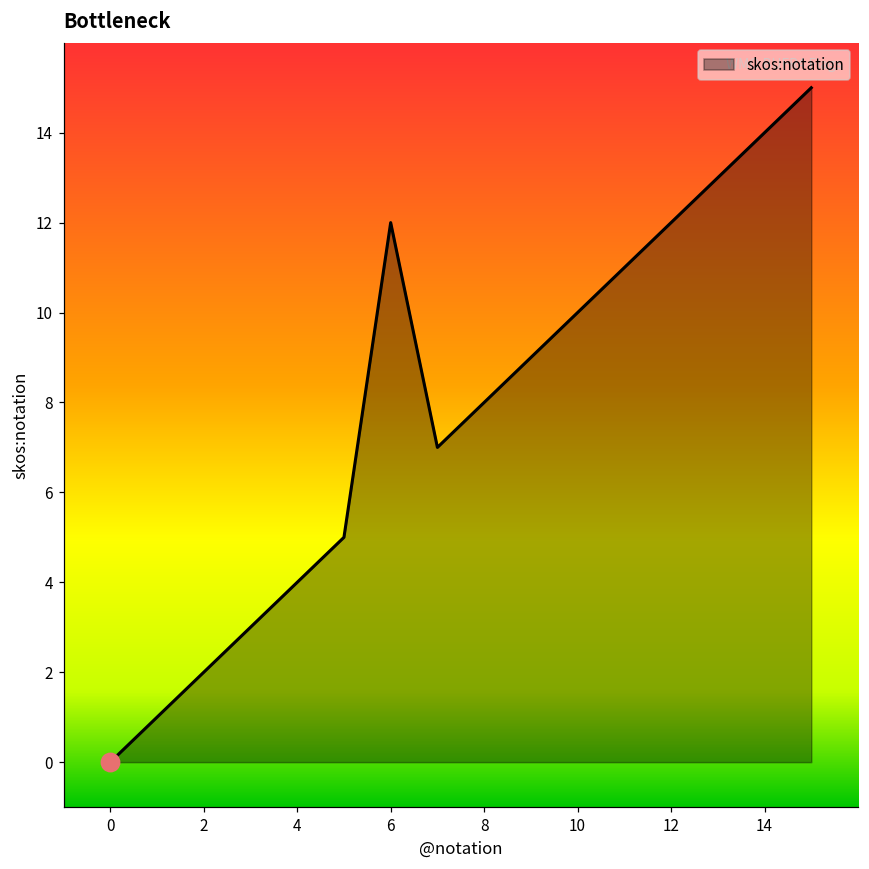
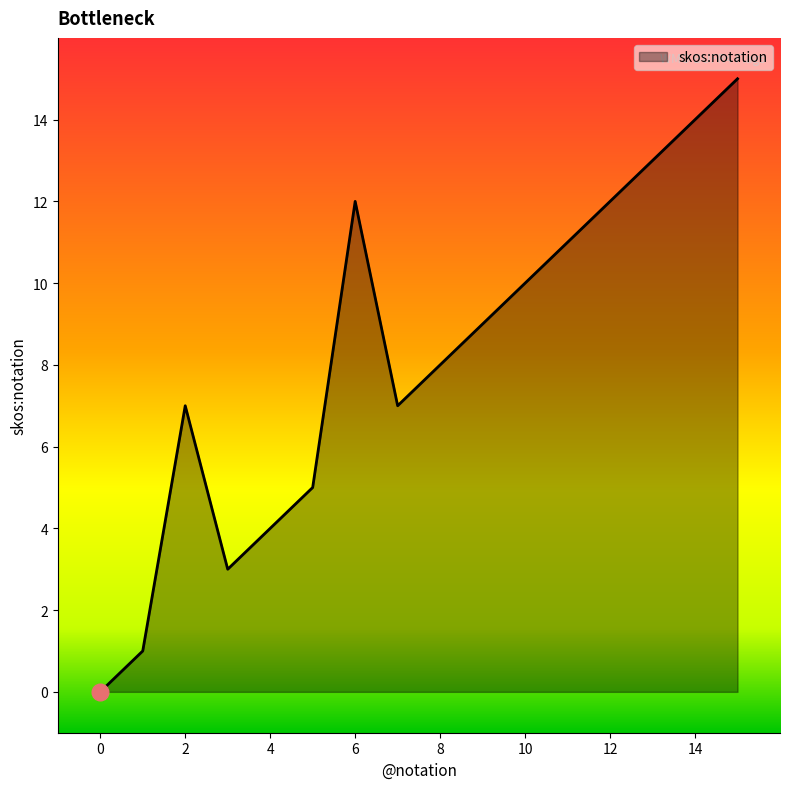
skos:notation, 2: 2 -> 7
